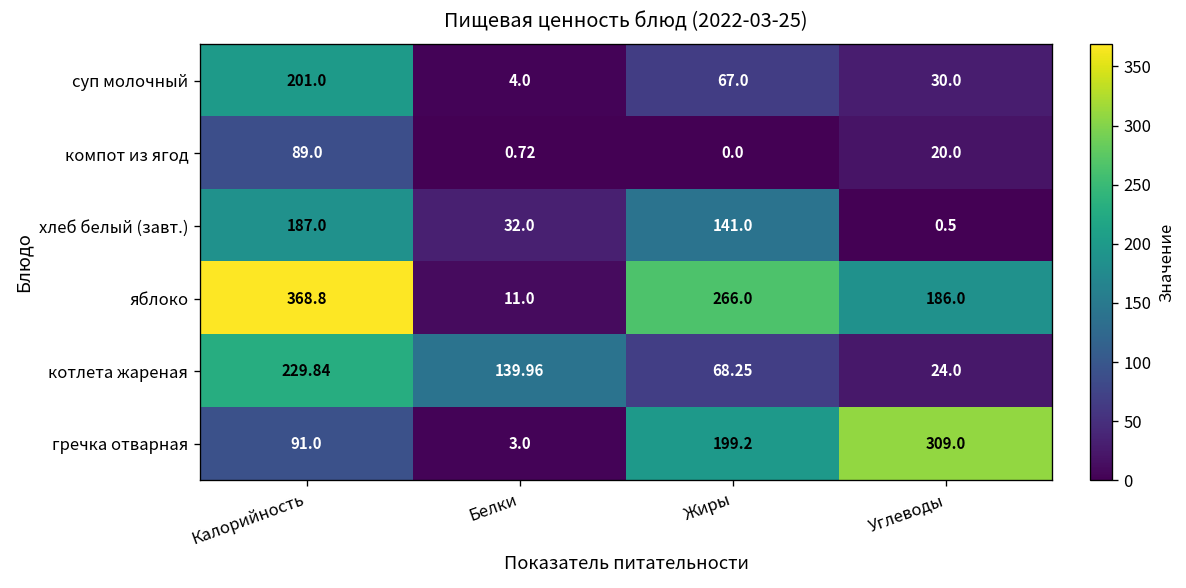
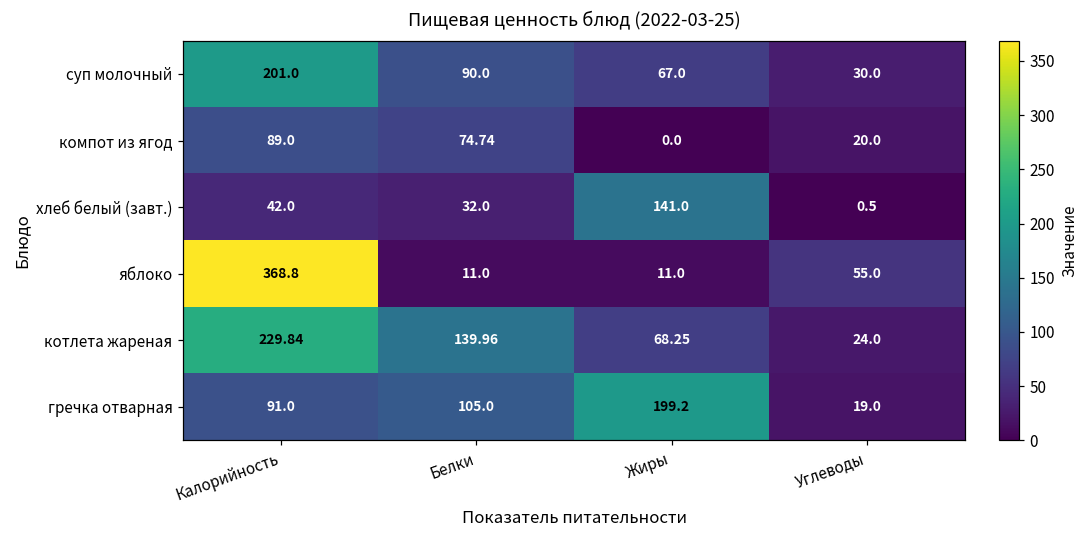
суп молочный, Белки: 4.0 -> 90.0
компот из ягод, Белки: 0.72 -> 74.74
хлеб белый (завт.), Калорийность: 187.0 -> 42.0
яблоко, Жиры: 266.0 -> 11.0
яблоко, Углеводы: 186.0 -> 55.0
гречка отварная, Белки: 3.0 -> 105.0
гречка отварная, Углеводы: 309.0 -> 19.0
